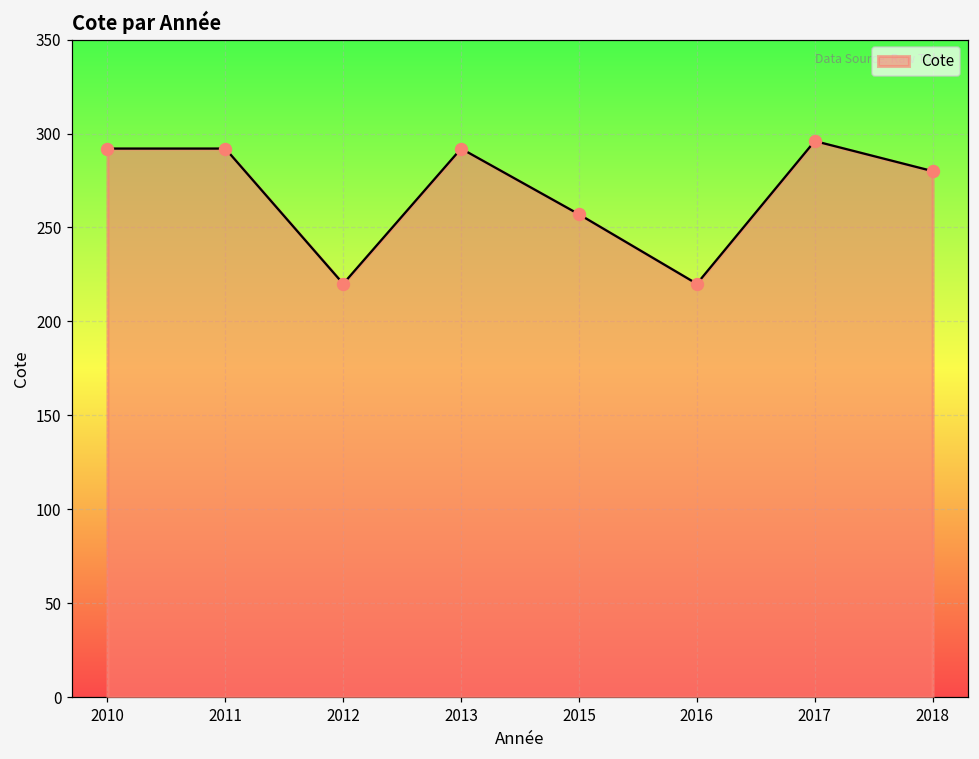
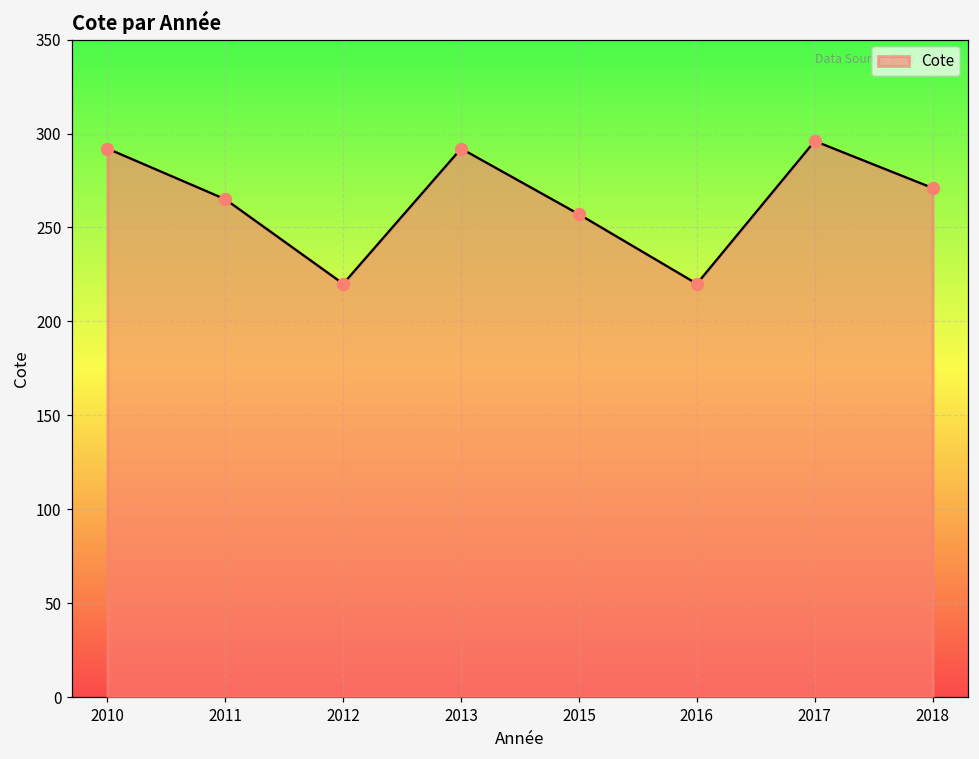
2011: 292 -> 265
2018: 280 -> 271
